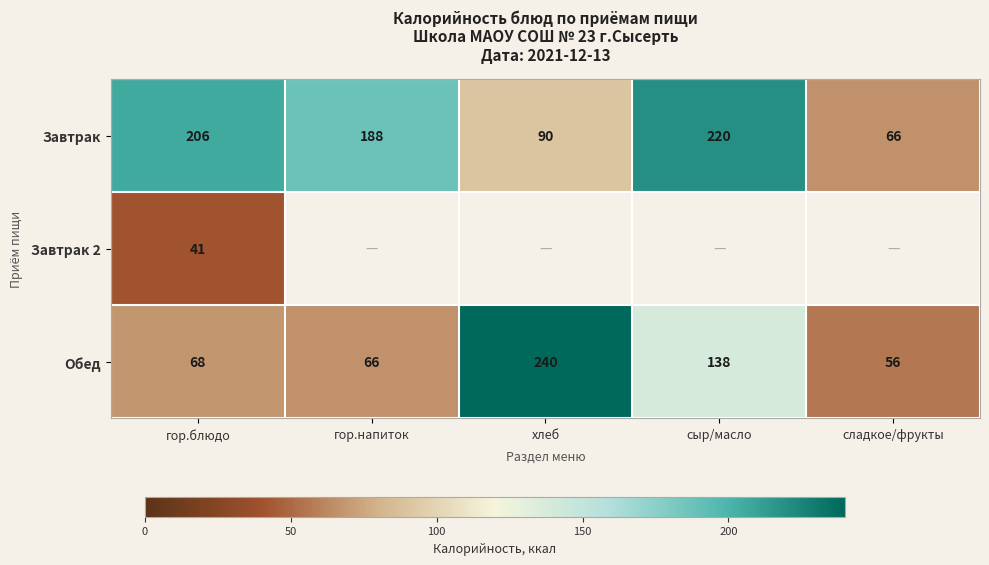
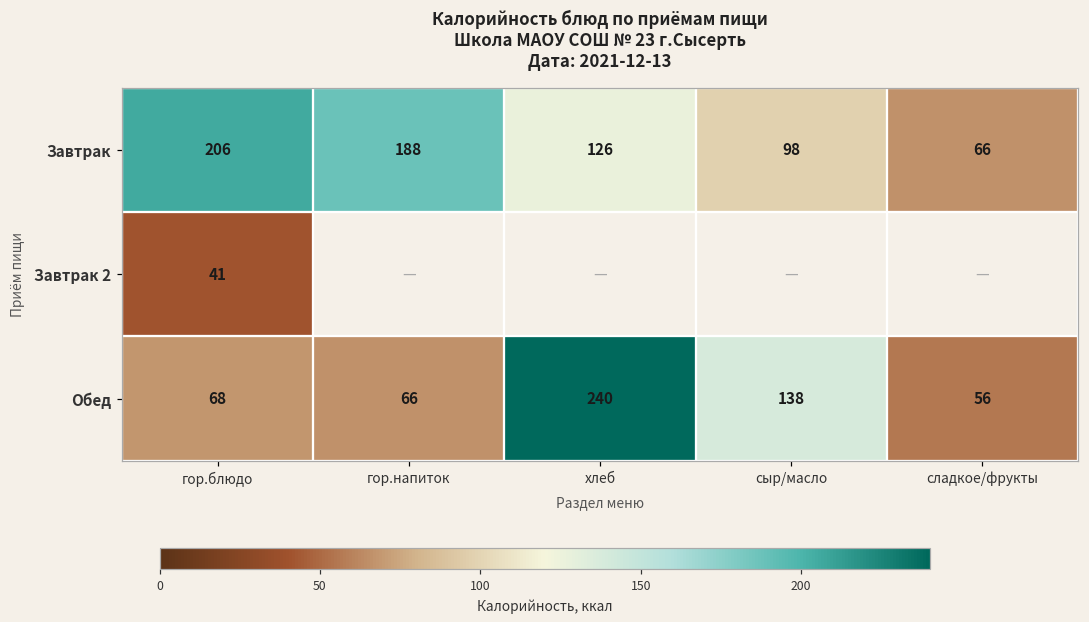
Завтрак, хлеб: 90 -> 126
Завтрак, сыр/масло: 220 -> 98
